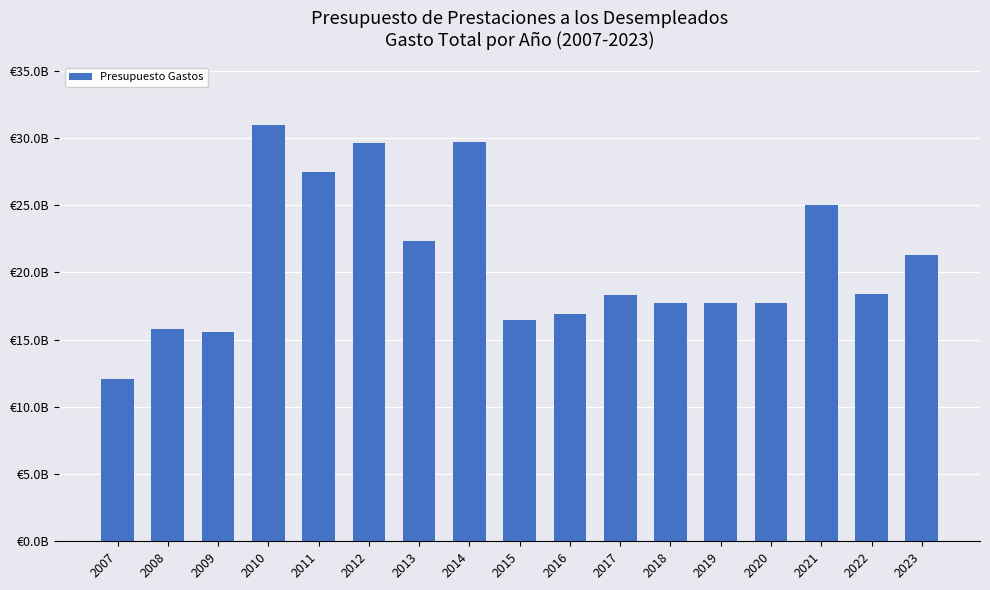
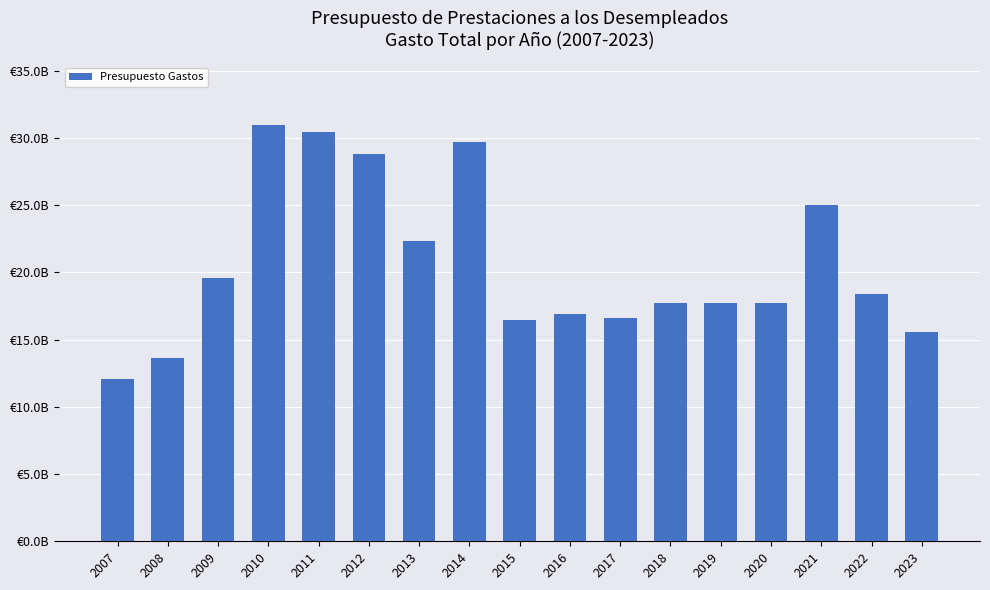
2008: €15800000000 -> €13700000000
2009: €15600000000 -> €19600000000
2011: €27400000000 -> €30500000000
2012: €29600000000 -> €28800000000
2017: €18300000000 -> €16600000000
2023: €21300000000 -> €15600000000
